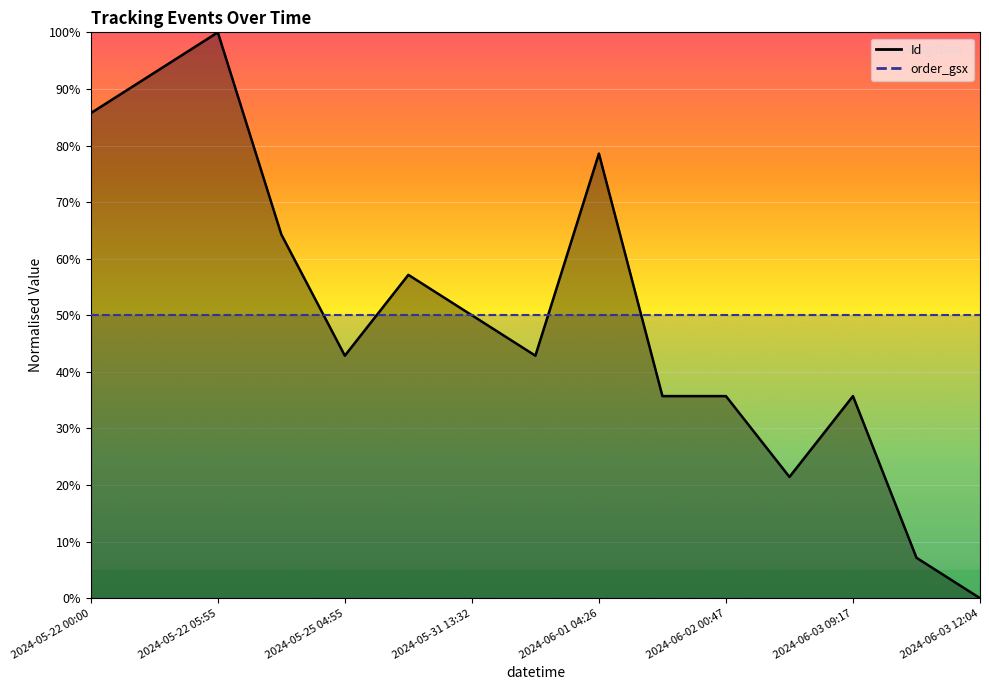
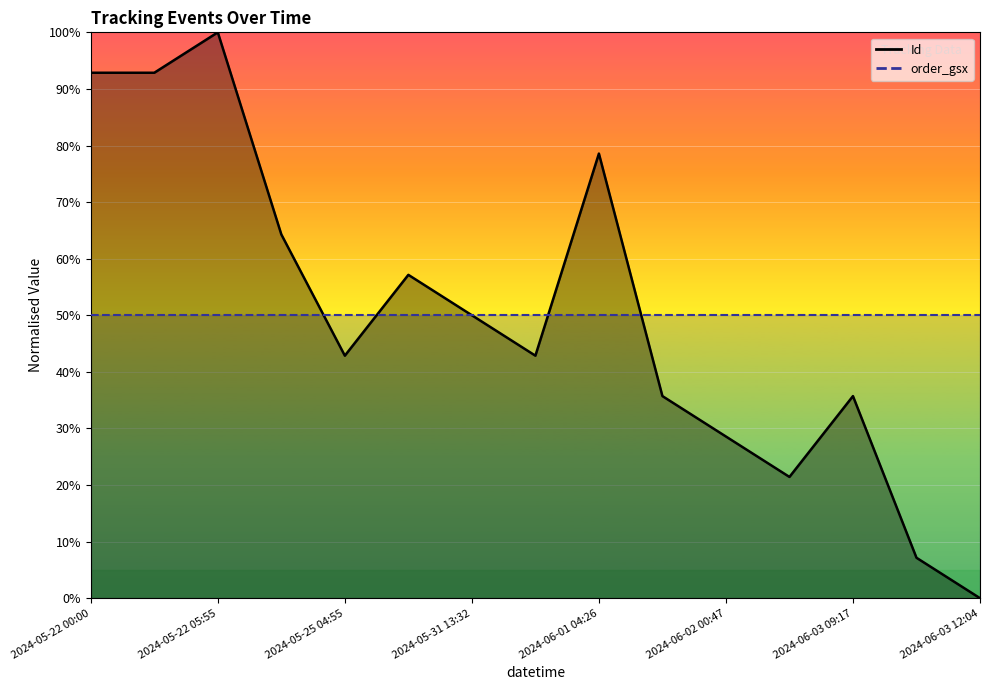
Id, 2024-05-22 00:00: 86% -> 93%
Id, 2024-06-02 00:47: 36% -> 29%
